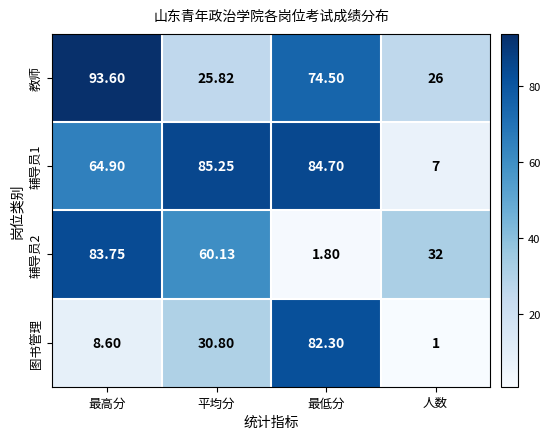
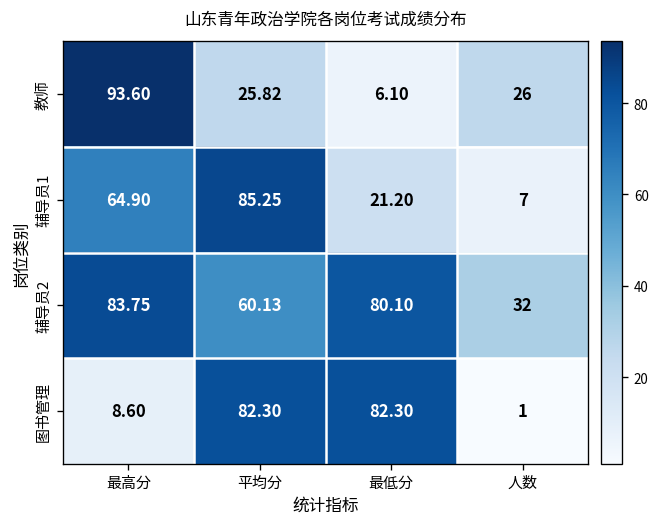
教师, 最低分: 74.50 -> 6.10
辅导员1, 最低分: 84.70 -> 21.20
辅导员2, 最低分: 1.80 -> 80.10
图书管理, 平均分: 30.80 -> 82.30
